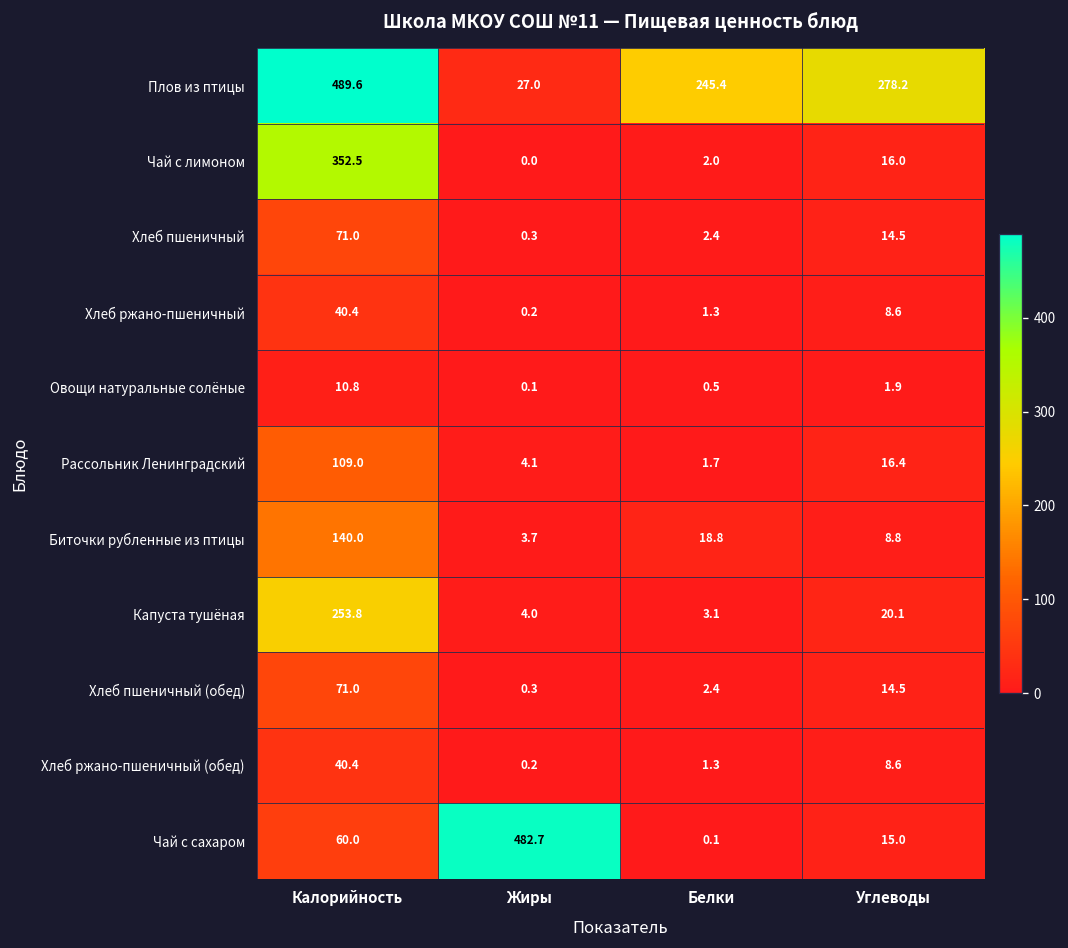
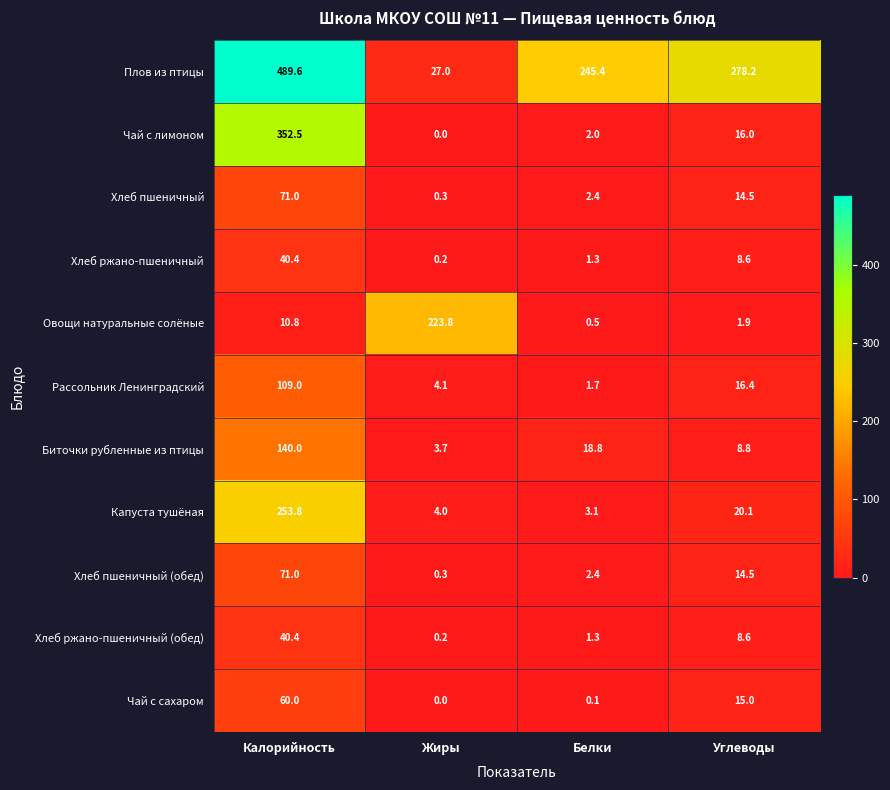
Овощи натуральные солёные, Жиры: 0.1 -> 223.8
Чай с сахаром, Жиры: 482.7 -> 0.0
